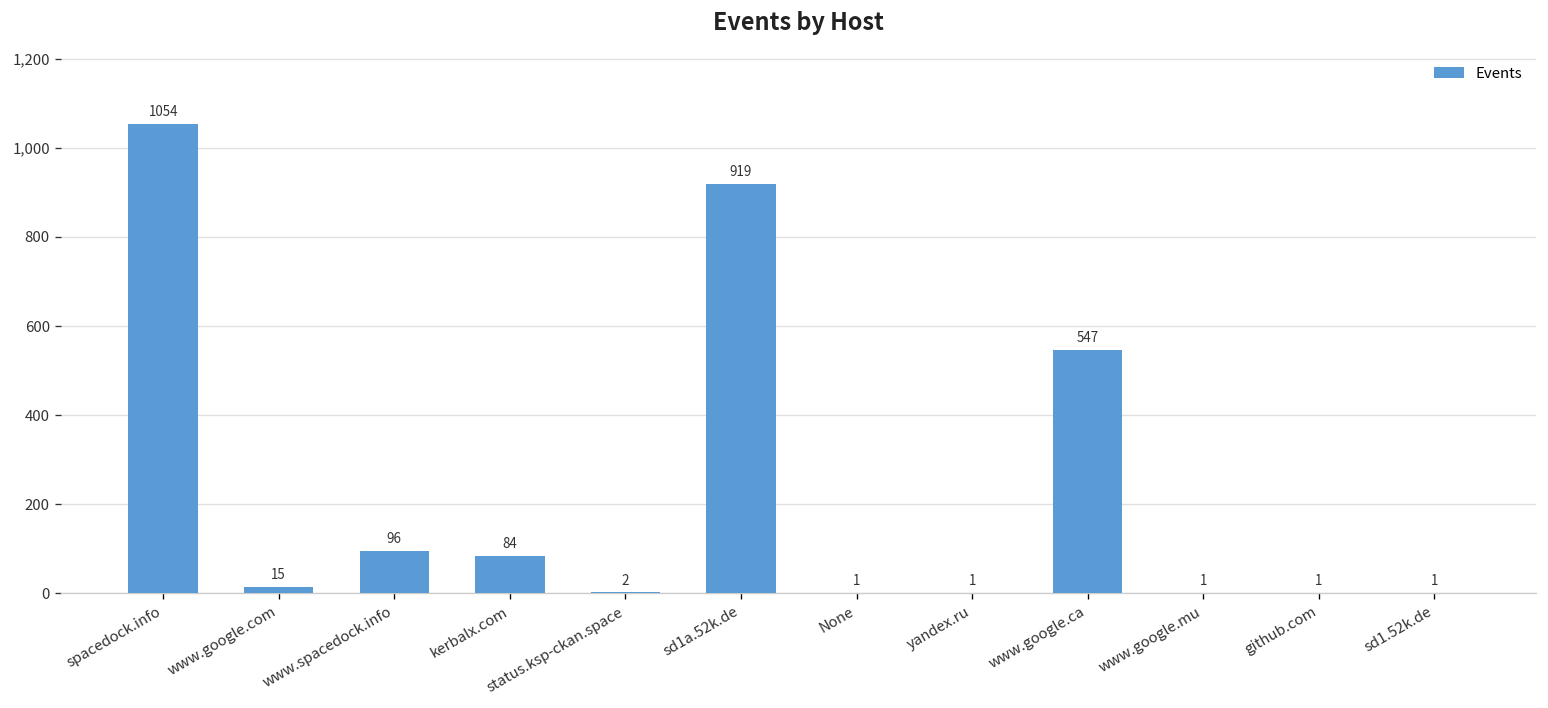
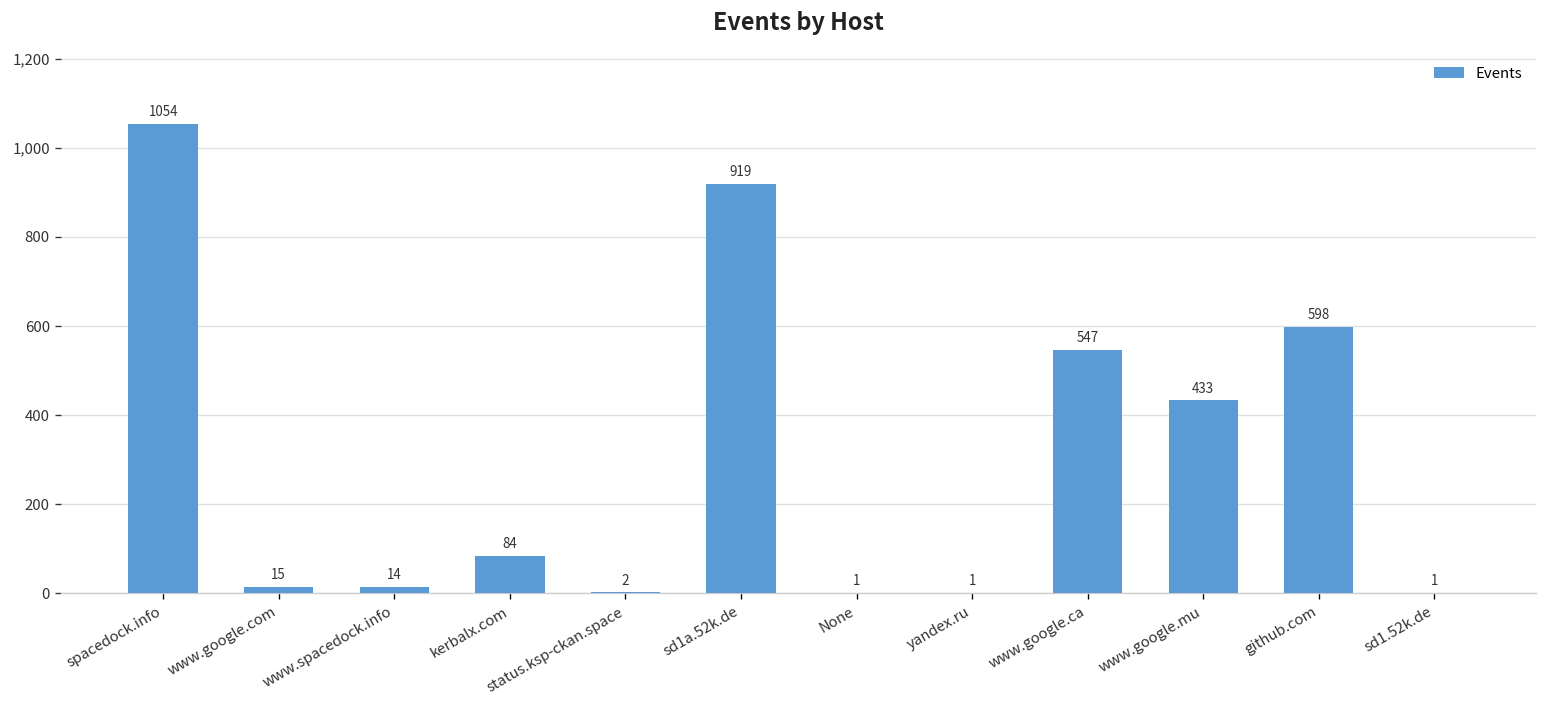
www.spacedock.info: 96 -> 14
www.google.mu: 1 -> 433
github.com: 1 -> 598
